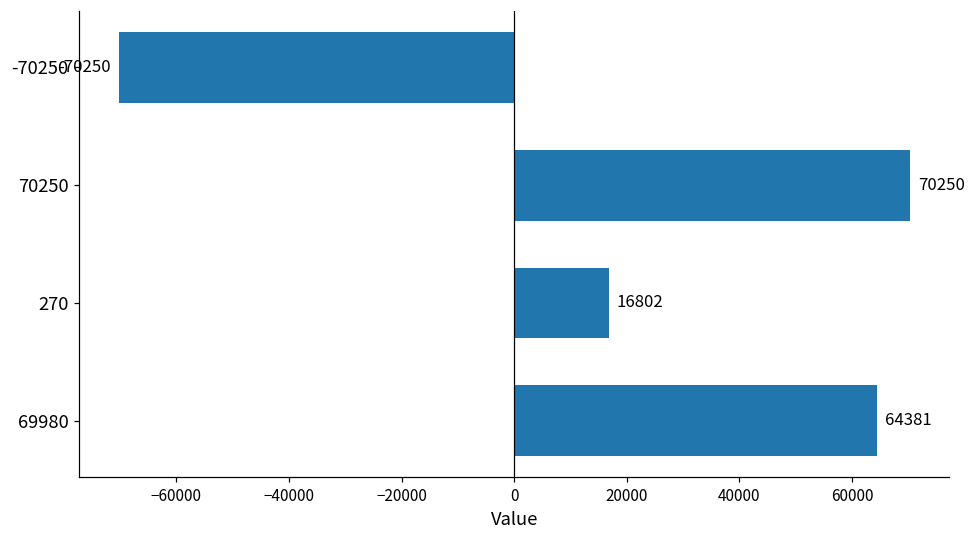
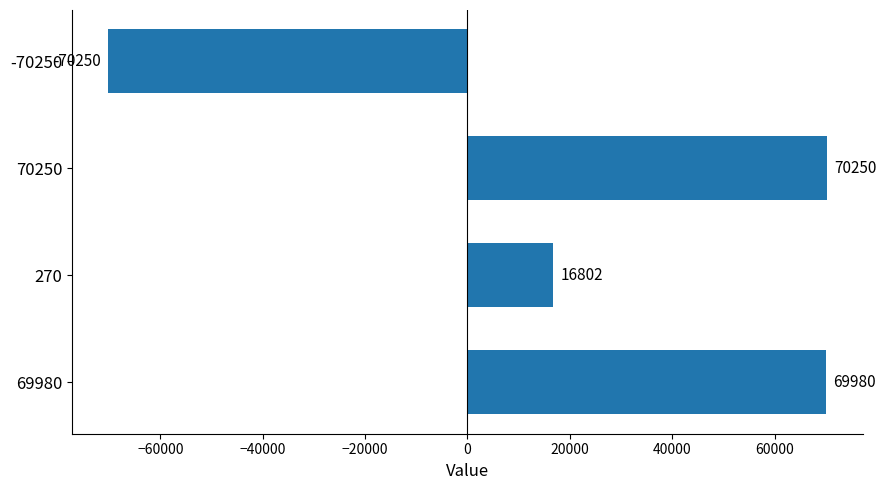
69980: 64381 -> 69980
